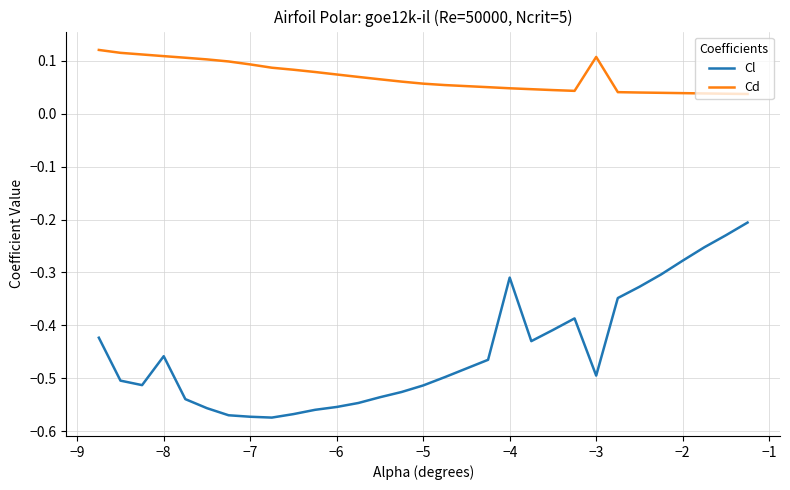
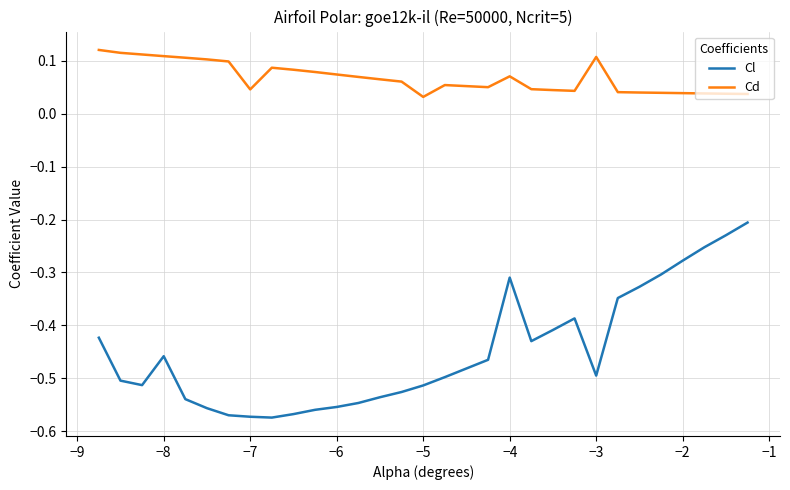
Cd, −7: 0.09 -> 0.05
Cd, −5: 0.06 -> 0.03
Cd, −4: 0.05 -> 0.07
